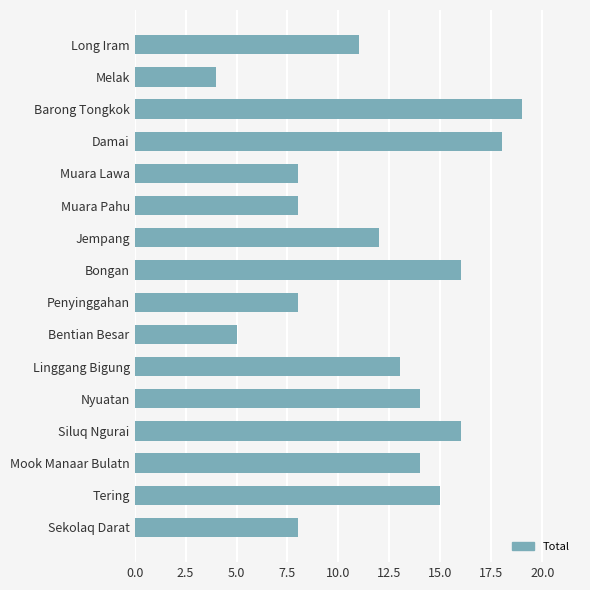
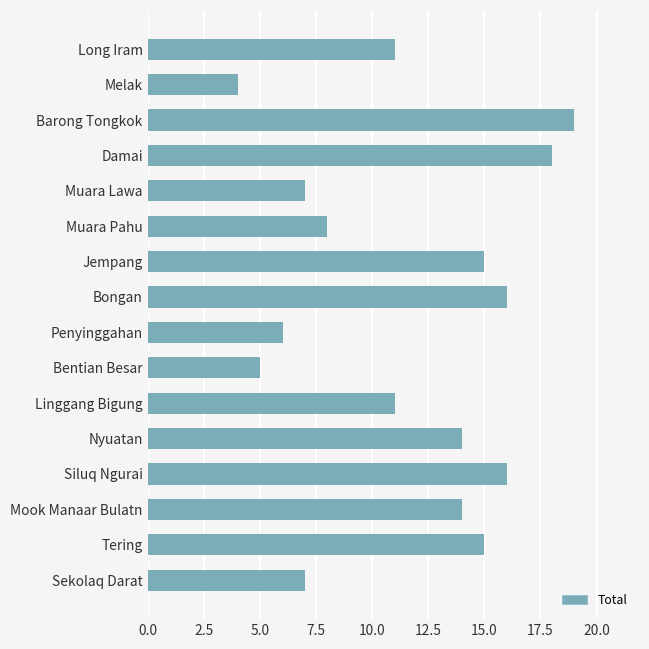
Muara Lawa: 8 -> 7
Jempang: 12 -> 15
Penyinggahan: 8 -> 6
Linggang Bigung: 13 -> 11
Sekolaq Darat: 8 -> 7
